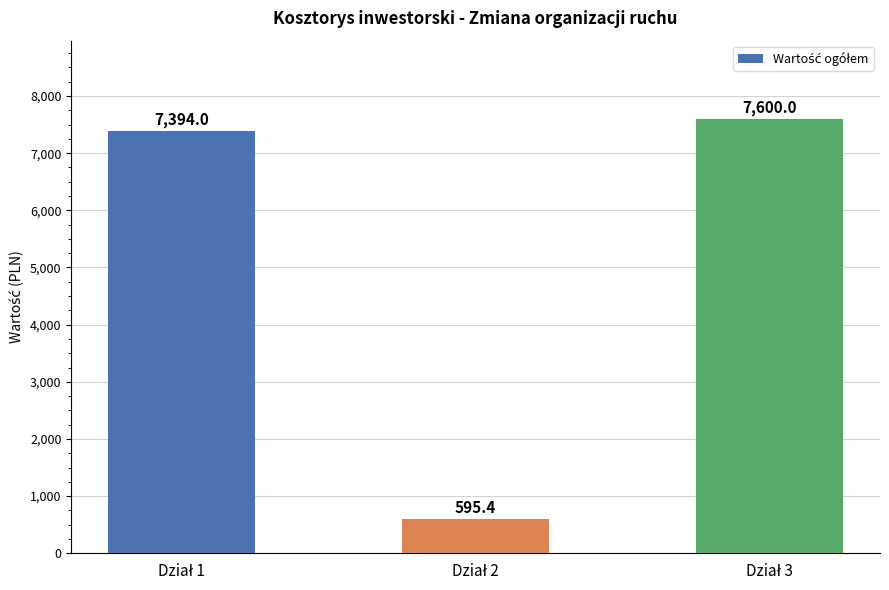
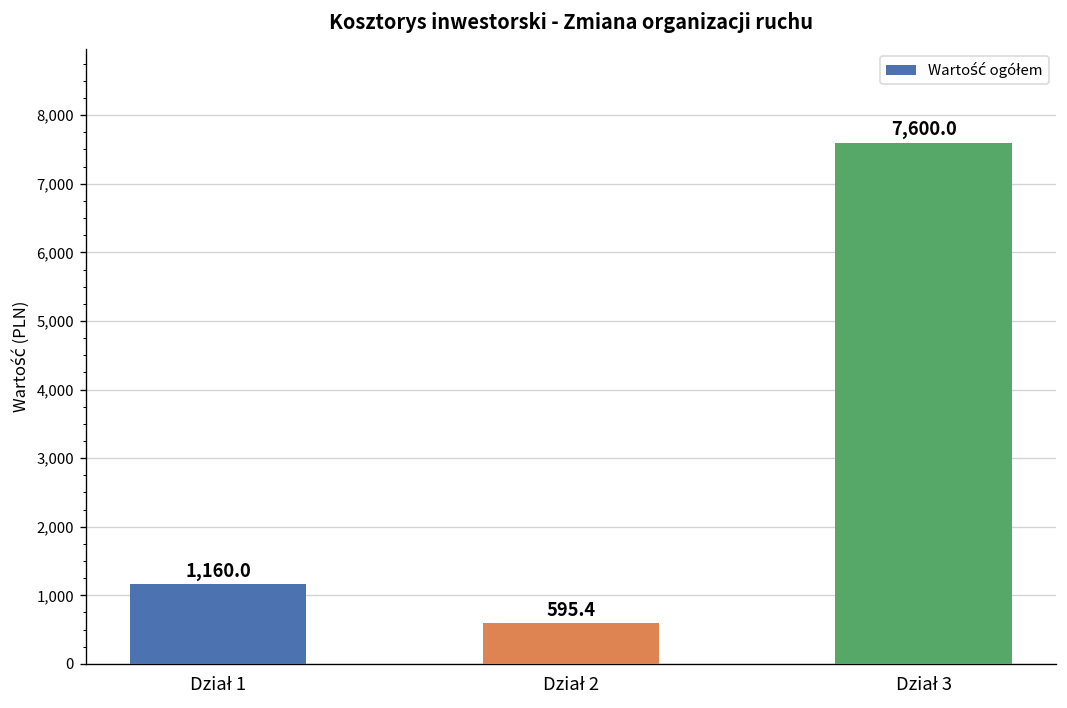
Dział 1: 7,394.0 -> 1,160.0
